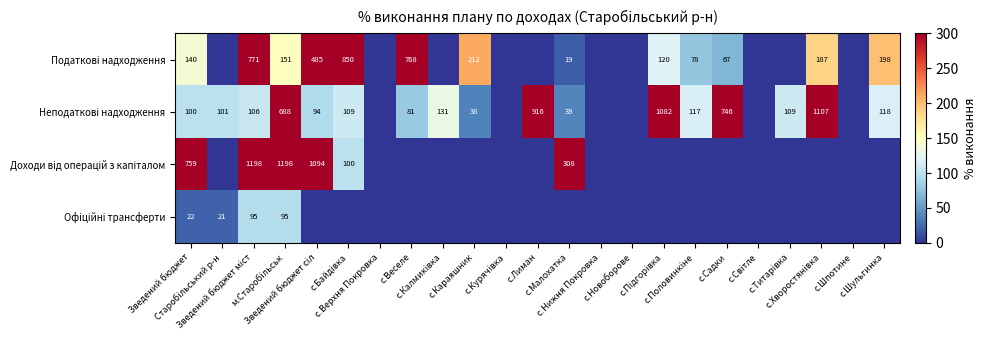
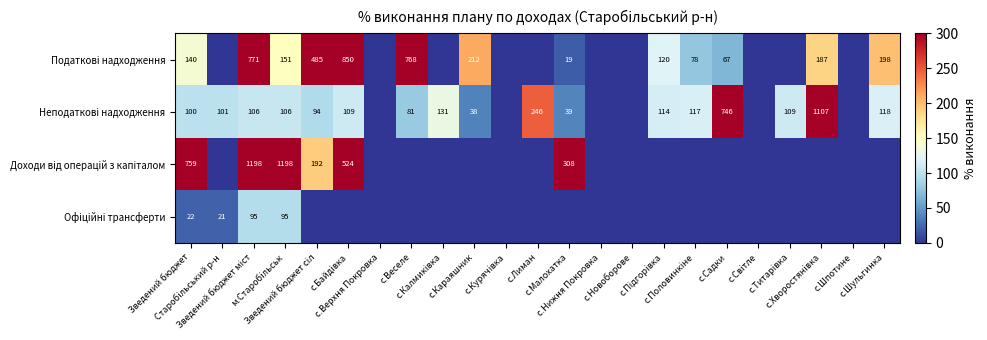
Неподаткові надходження, м.Старобільськ: 688 -> 106
Неподаткові надходження, с.Лиман: 916 -> 246
Неподаткові надходження, с.Підгорівка: 1082 -> 114
Доходи від операцій з капіталом, Зведений бюджет сіл: 1094 -> 192
Доходи від операцій з капіталом, с.Байдівка: 100 -> 524
